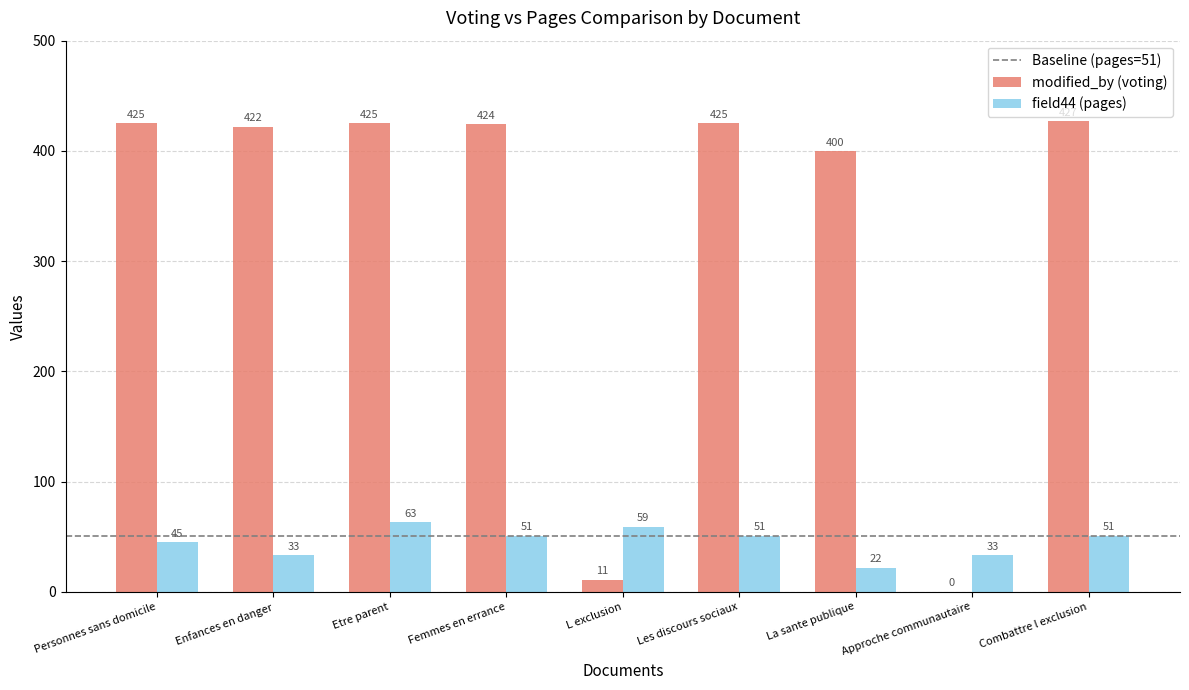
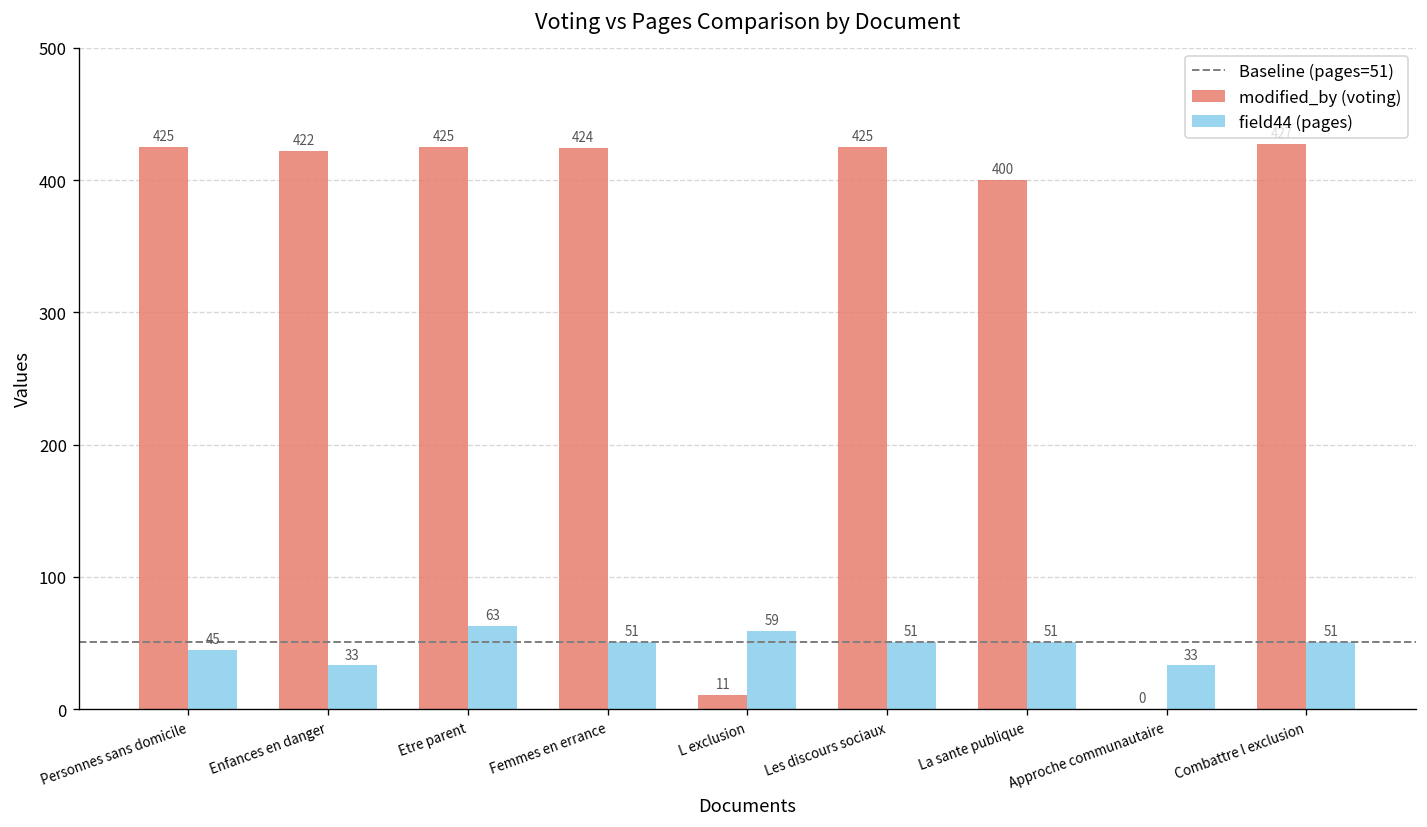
field44 (pages), La sante publique: 22 -> 51
